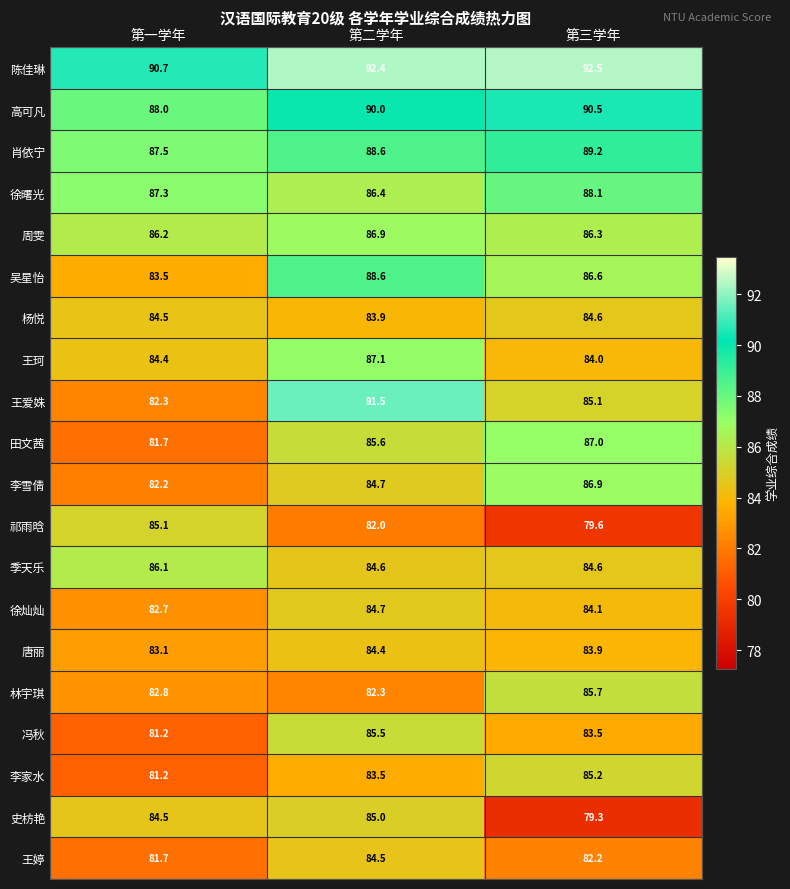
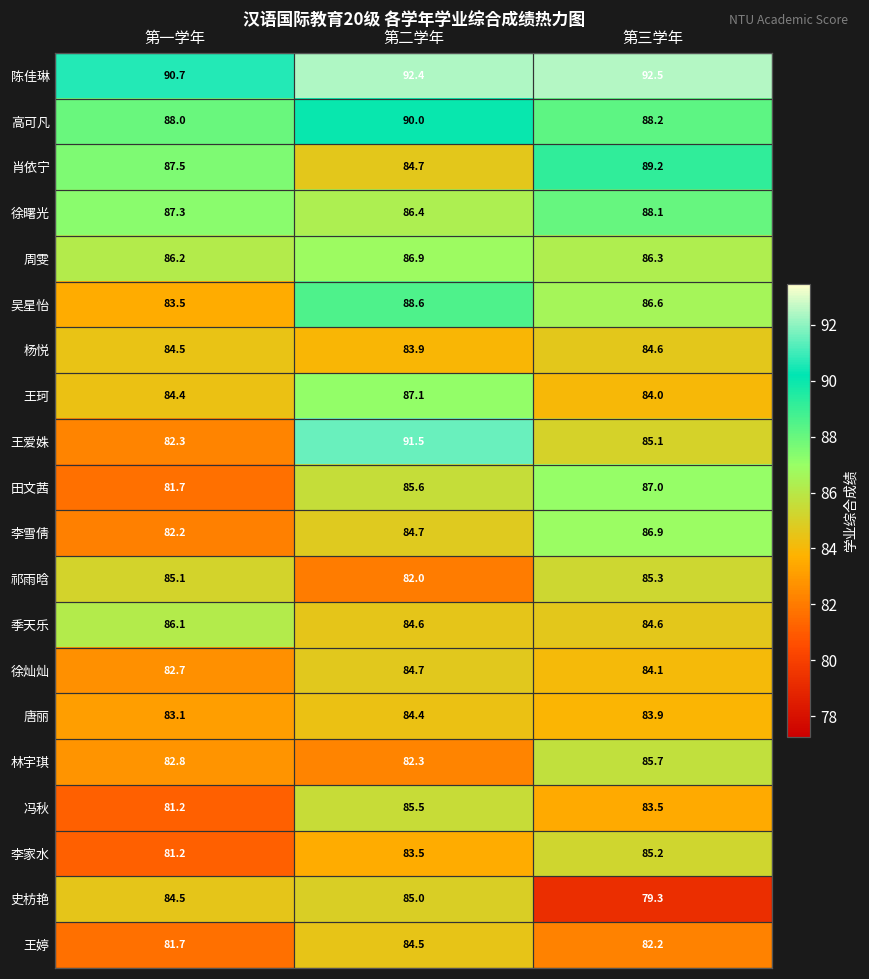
高可凡, 第三学年: 90.5 -> 88.2
肖依宁, 第二学年: 88.6 -> 84.7
祁雨晗, 第三学年: 79.6 -> 85.3
